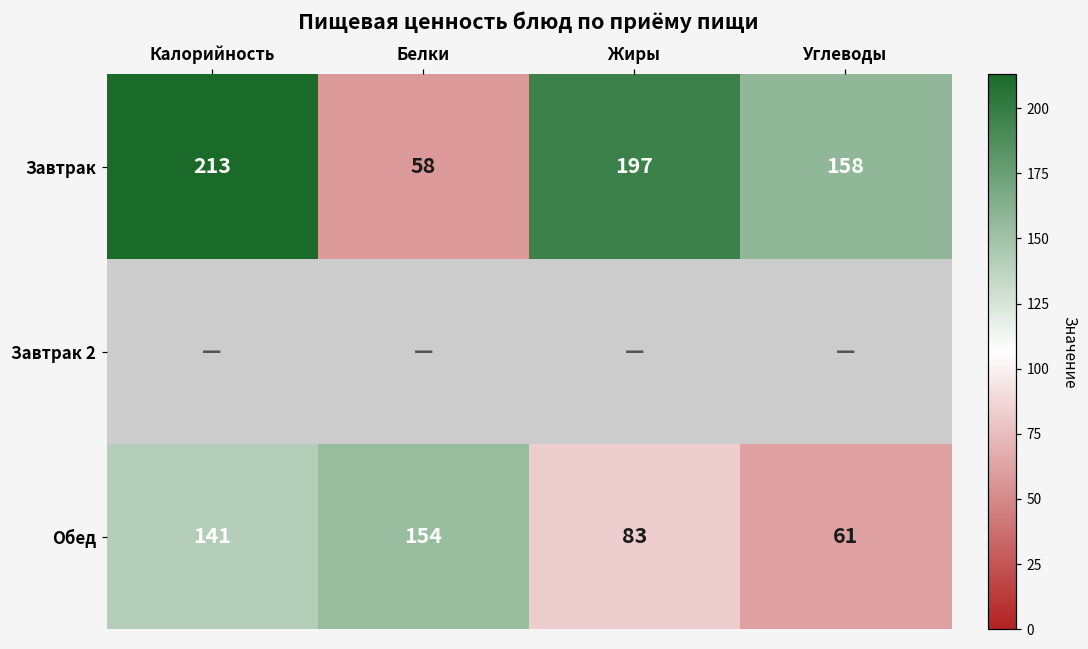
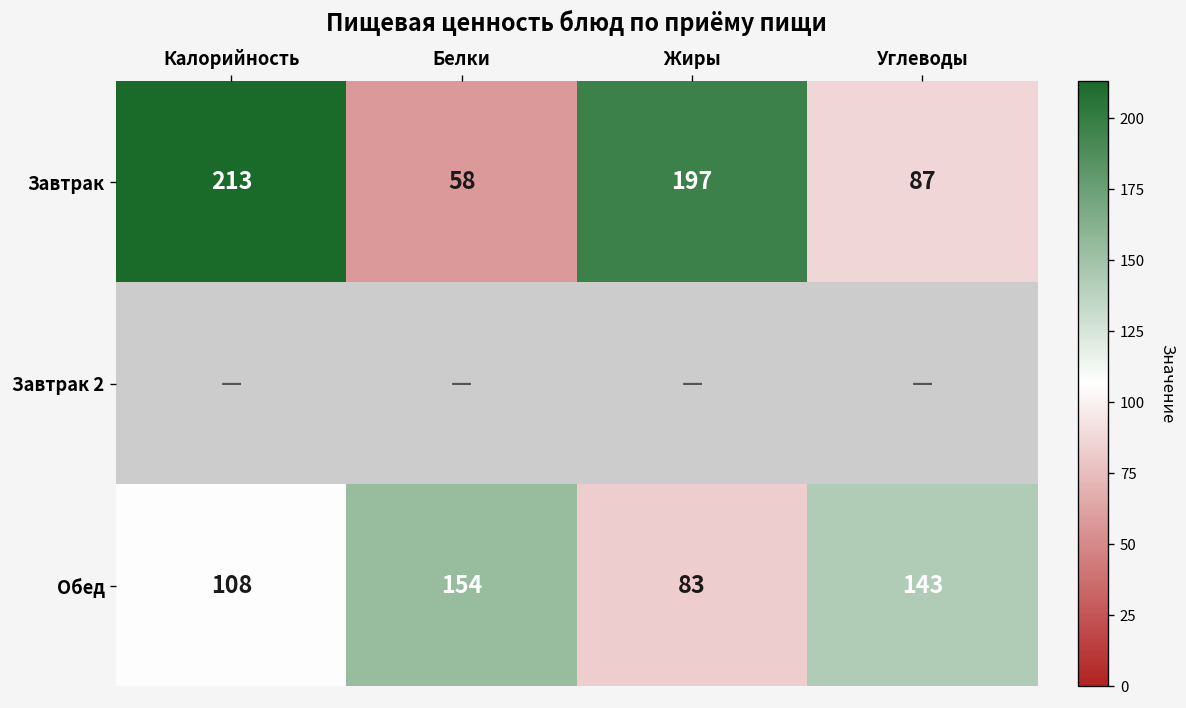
Завтрак, Углеводы: 158 -> 87
Обед, Калорийность: 141 -> 108
Обед, Углеводы: 61 -> 143
